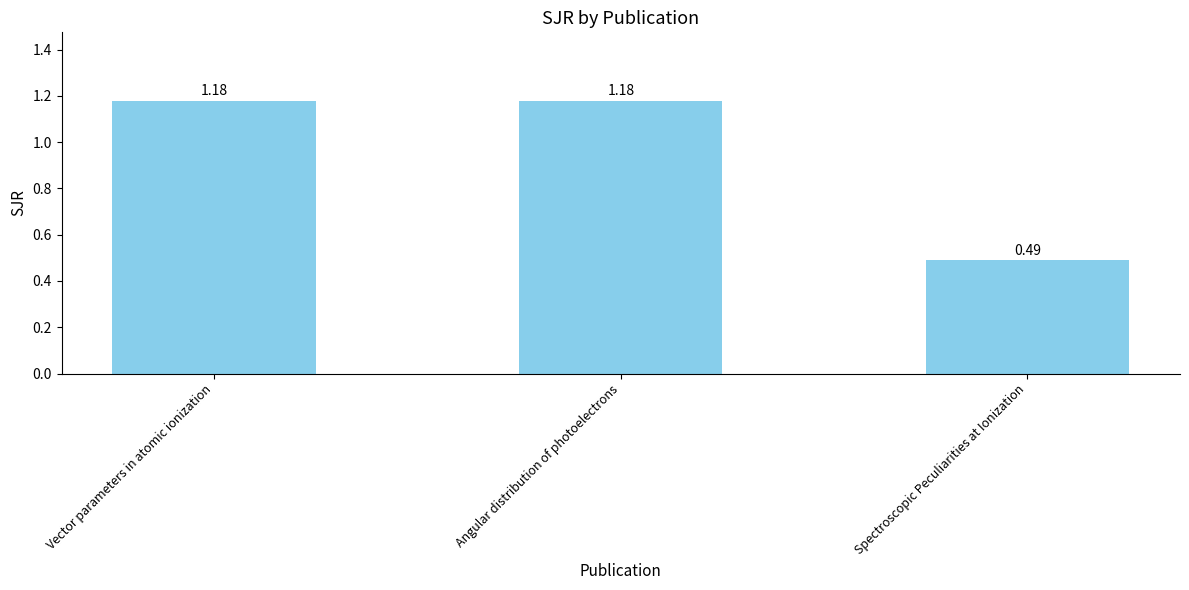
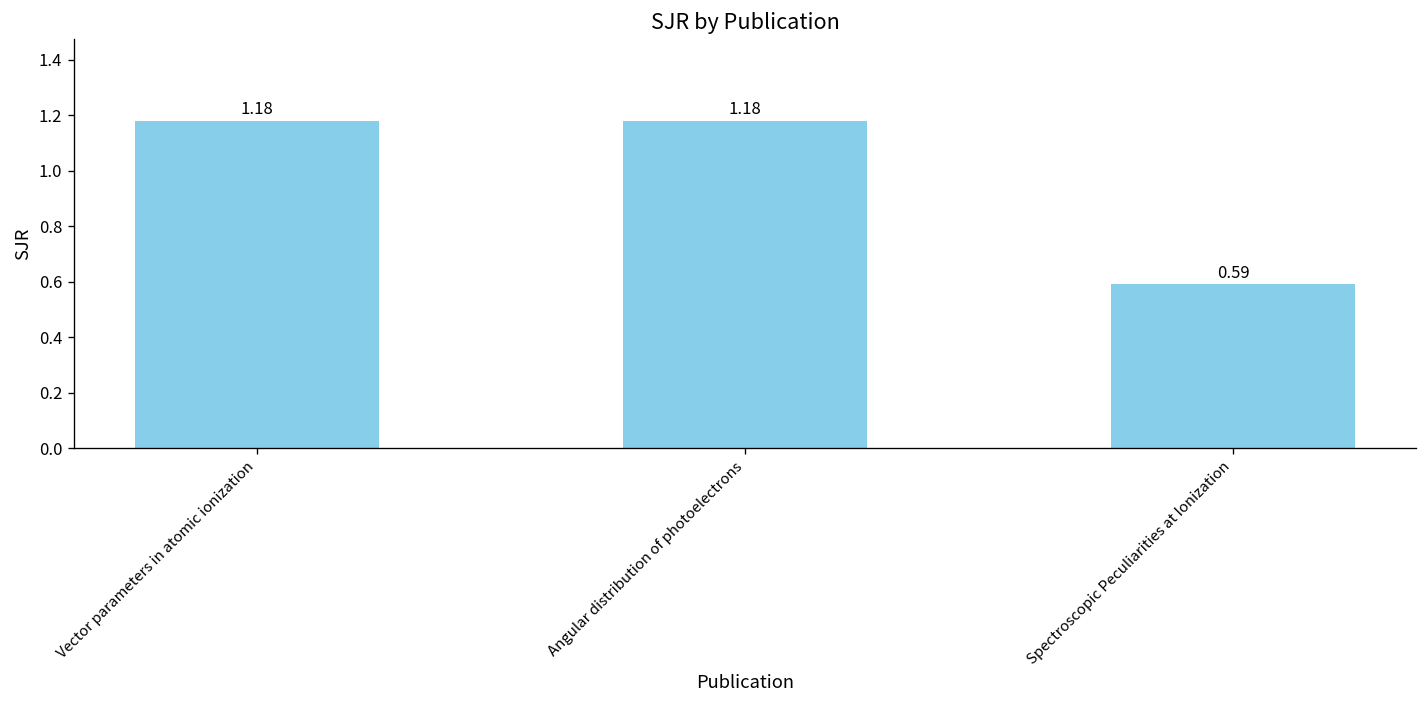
Spectroscopic Peculiarities at Ionization: 0.49 -> 0.59
